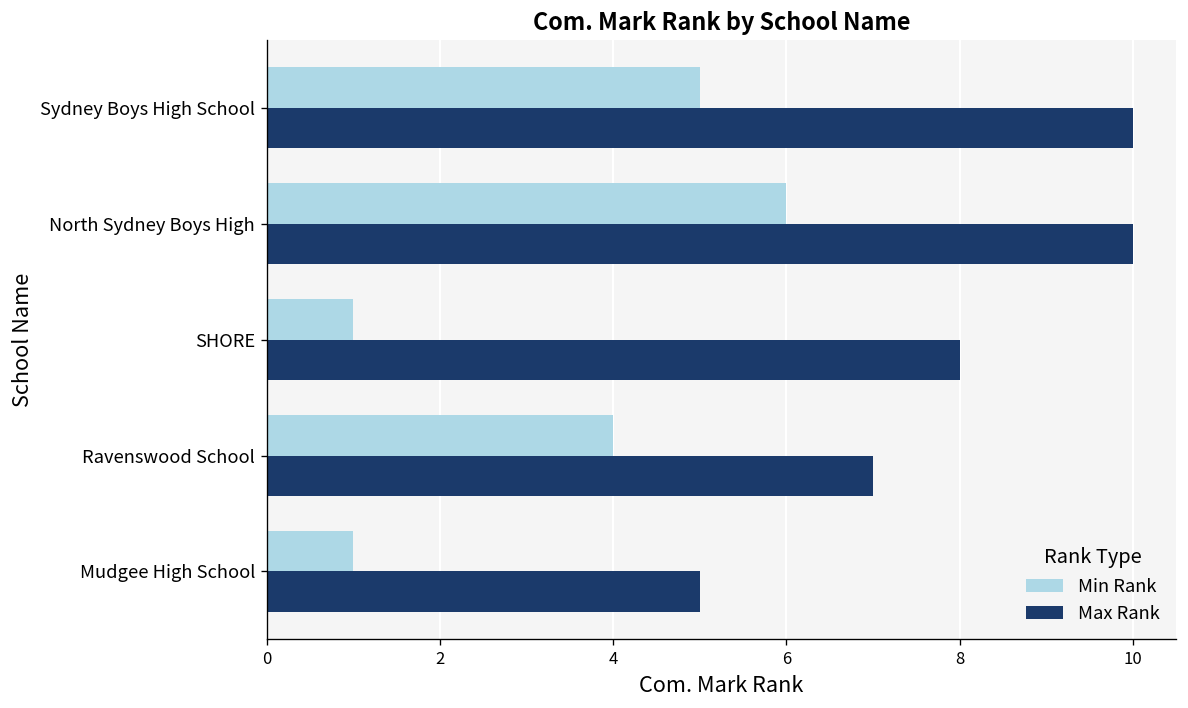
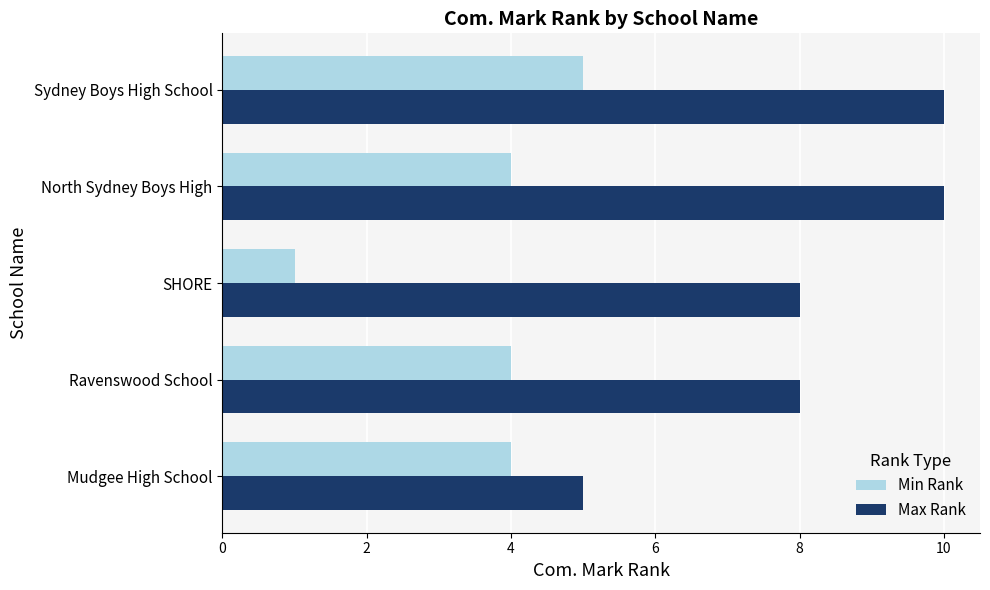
Min Rank, North Sydney Boys High: 6 -> 4
Max Rank, Ravenswood School: 7 -> 8
Min Rank, Mudgee High School: 1 -> 4
